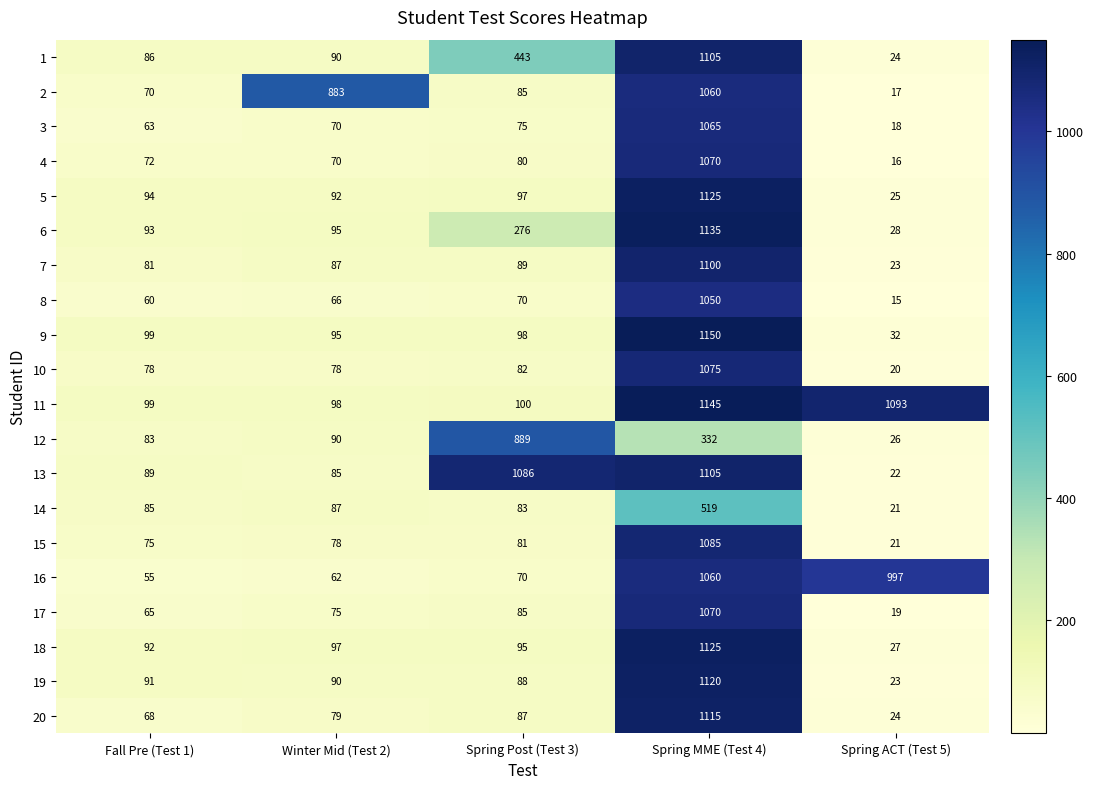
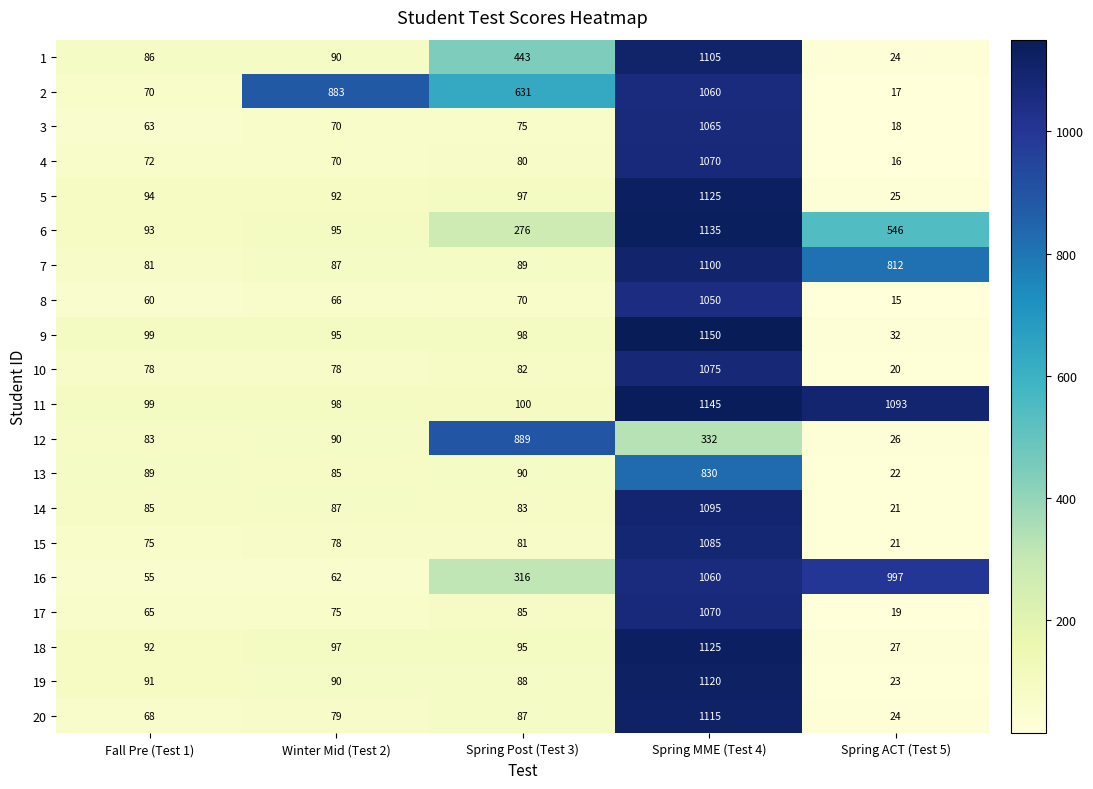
2, Spring Post (Test 3): 85 -> 631
6, Spring ACT (Test 5): 28 -> 546
7, Spring ACT (Test 5): 23 -> 812
13, Spring Post (Test 3): 1086 -> 90
13, Spring MME (Test 4): 1105 -> 830
14, Spring MME (Test 4): 519 -> 1095
16, Spring Post (Test 3): 70 -> 316
